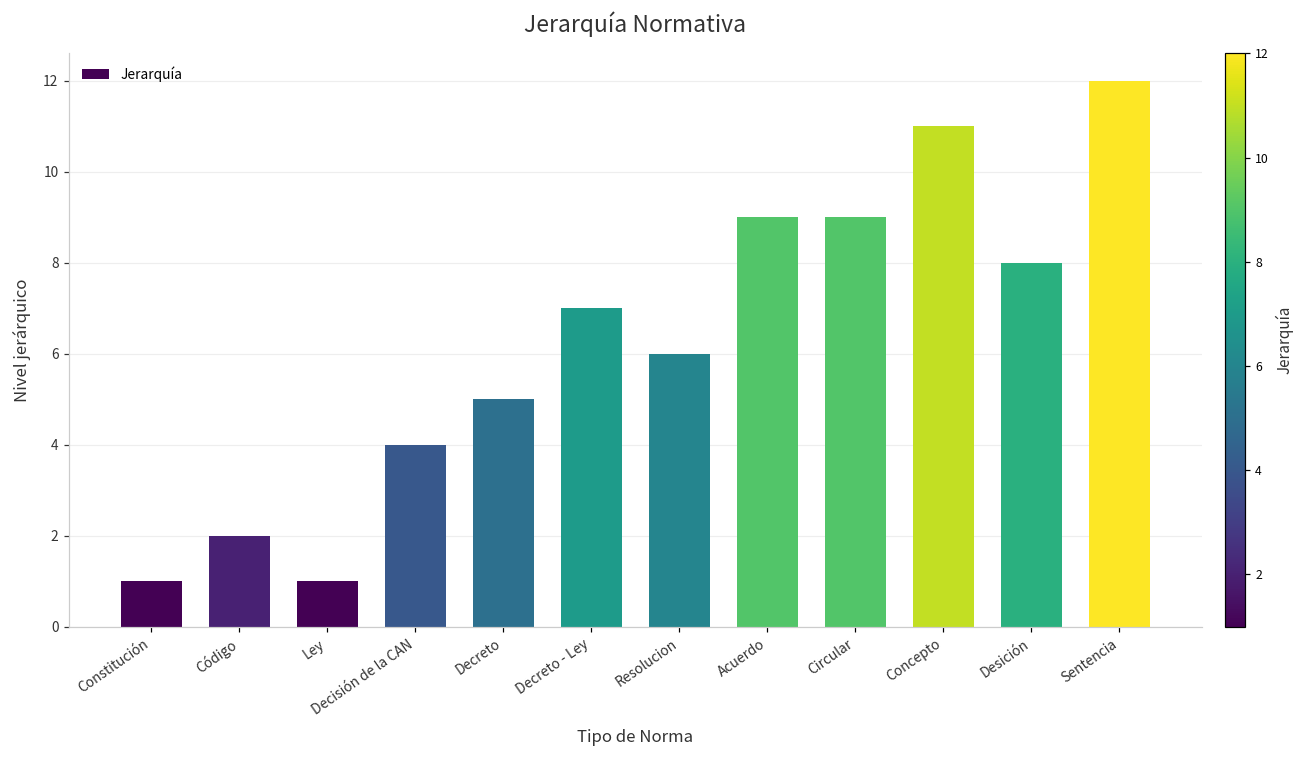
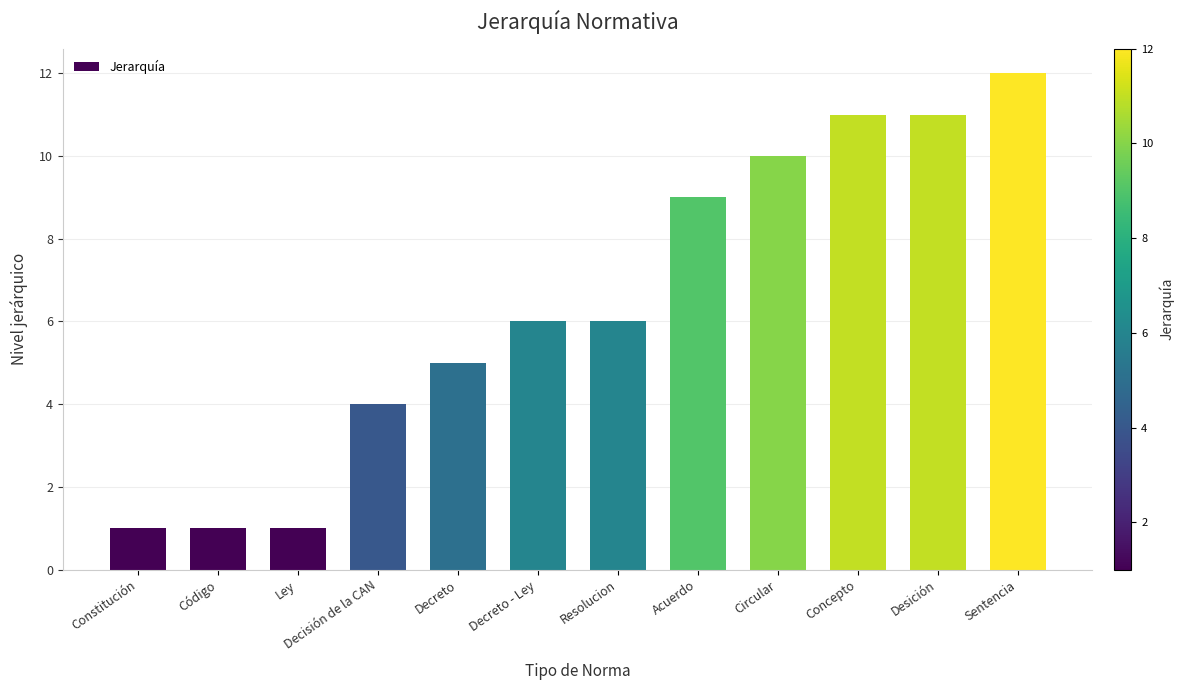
Código: 2 -> 1
Decreto - Ley: 7 -> 6
Circular: 9 -> 10
Desición: 8 -> 11
